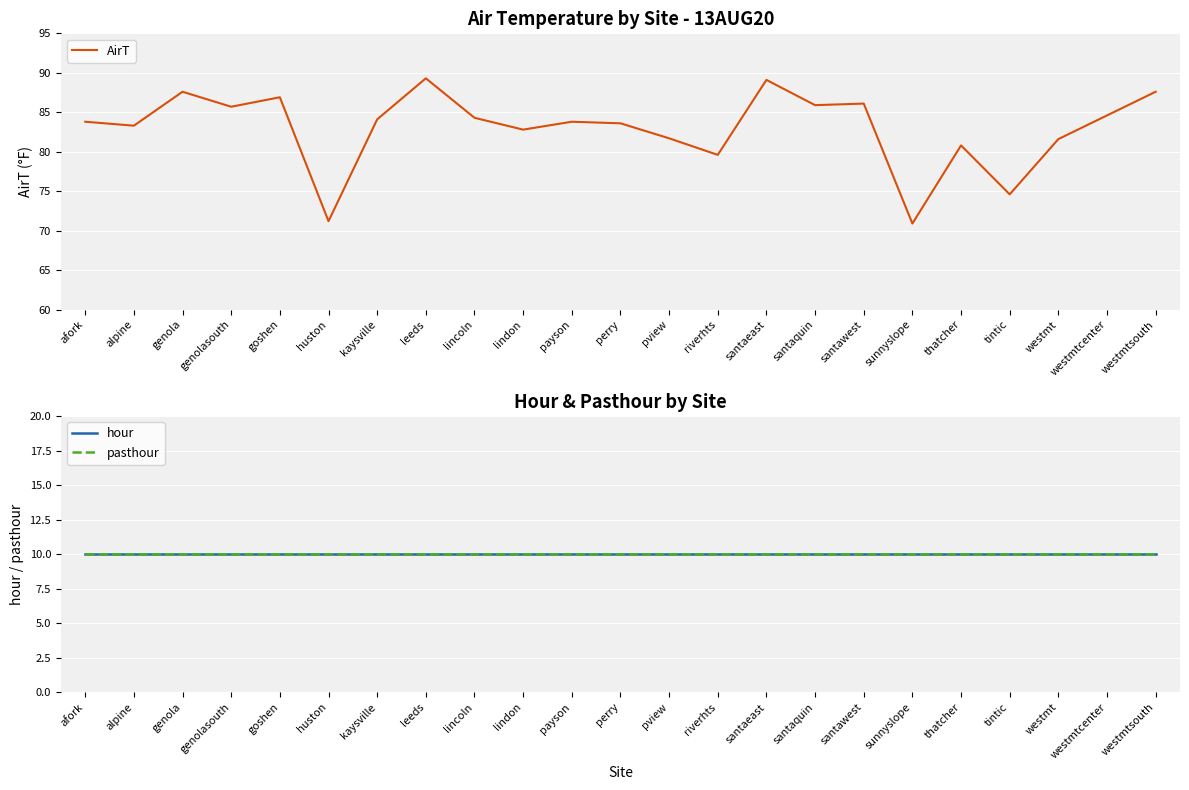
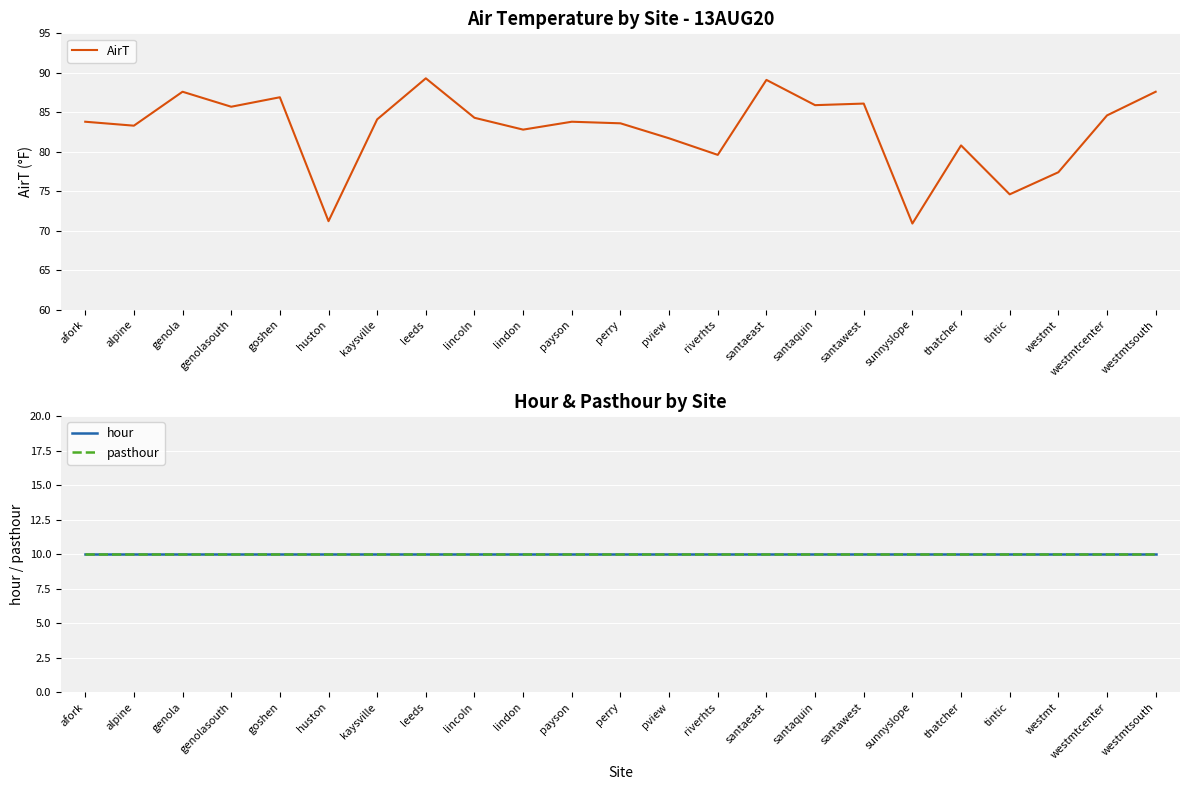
Air Temperature by Site - 13AUG20, westmt: 82 -> 77
